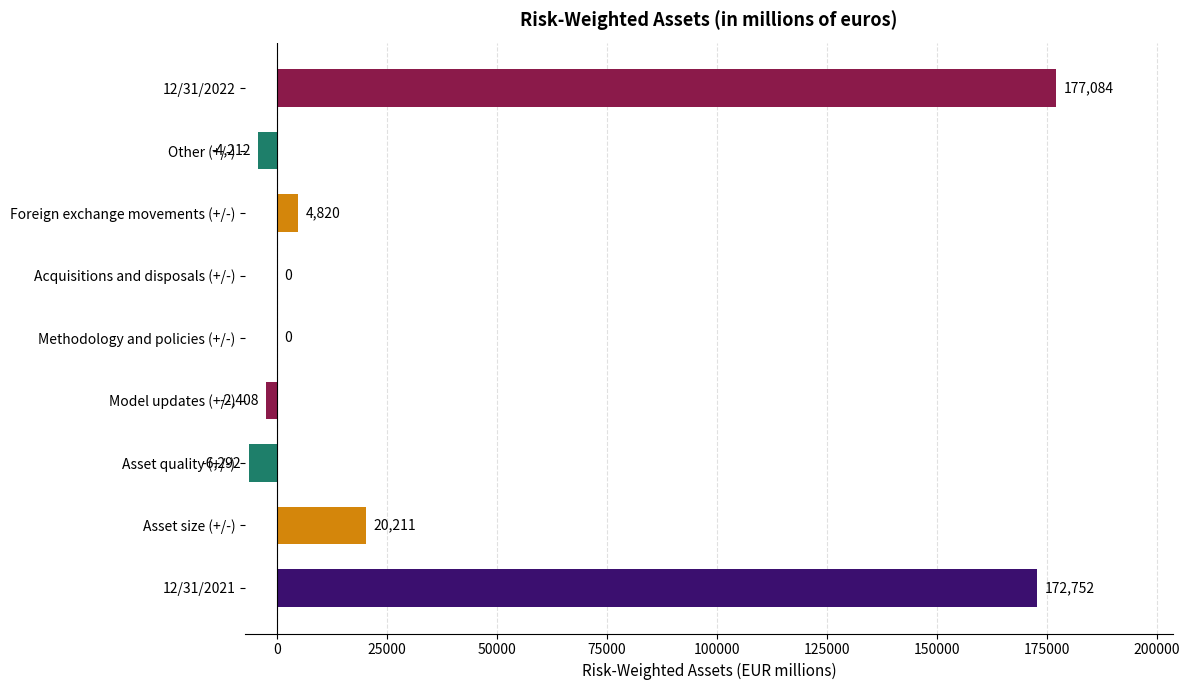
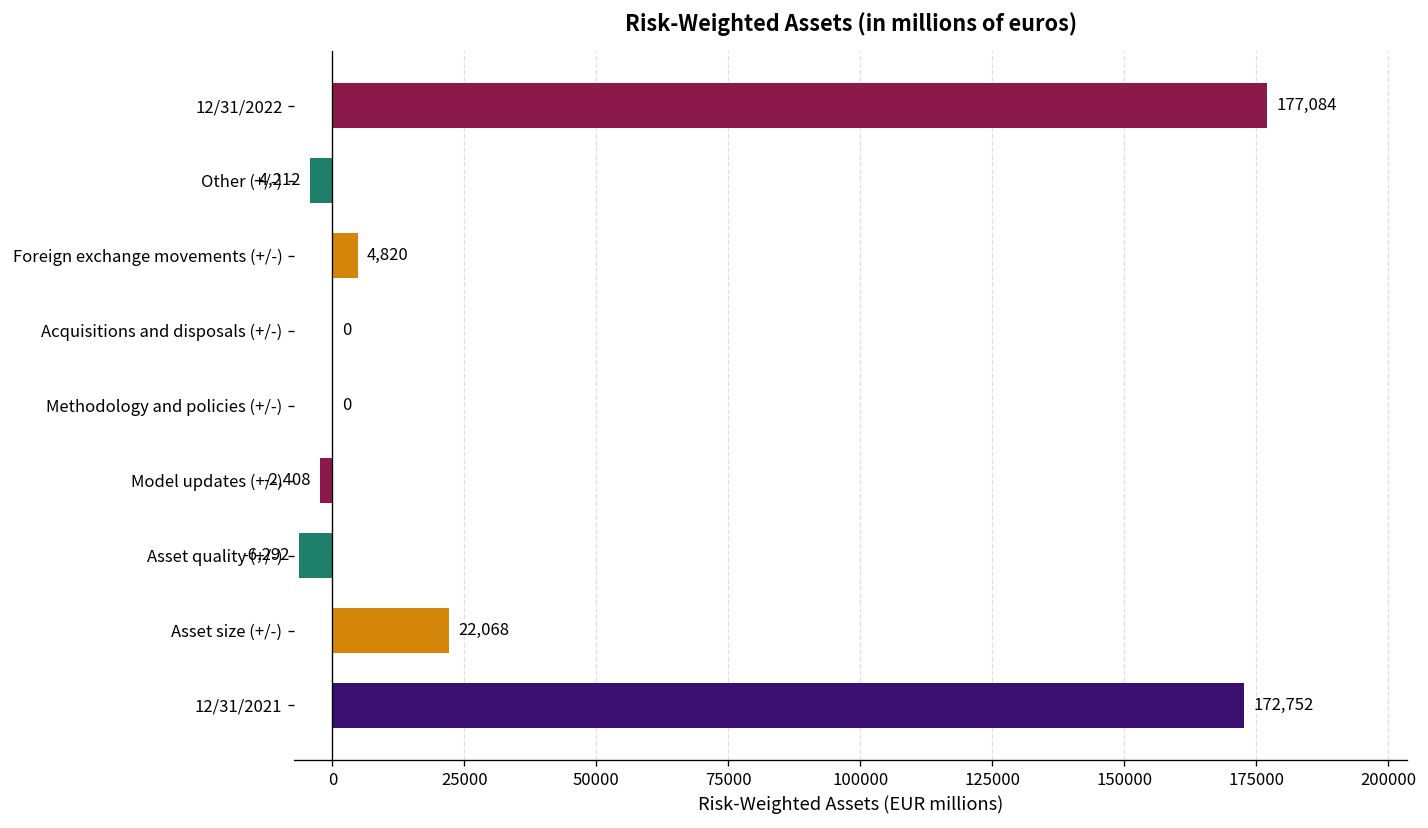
Asset size (+/-): 20,211 -> 22,068
